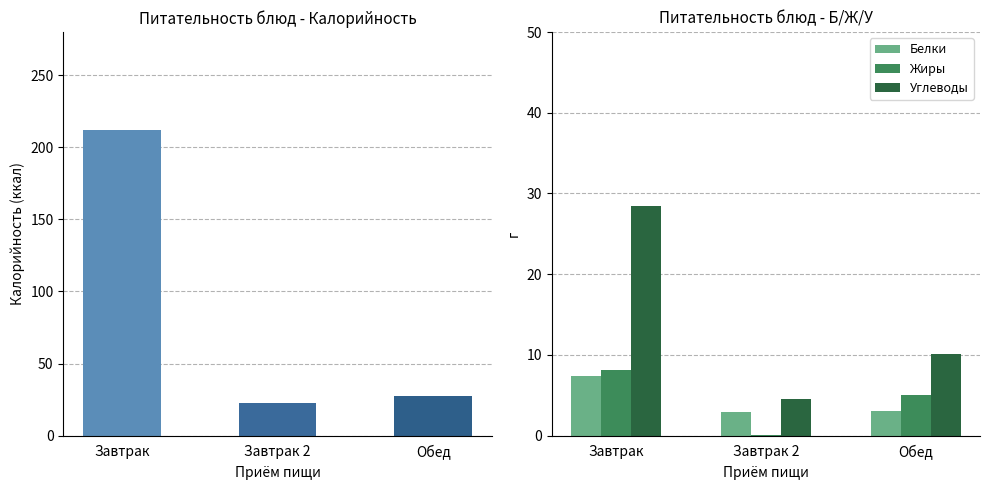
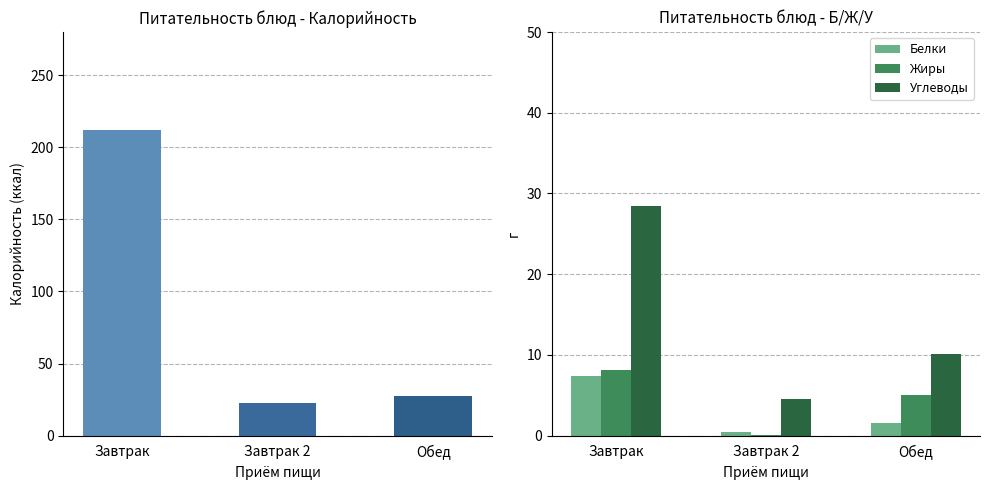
Питательность блюд - Б/Ж/У, Белки, Завтрак 2: 3 -> 0
Питательность блюд - Б/Ж/У, Белки, Обед: 3 -> 2
